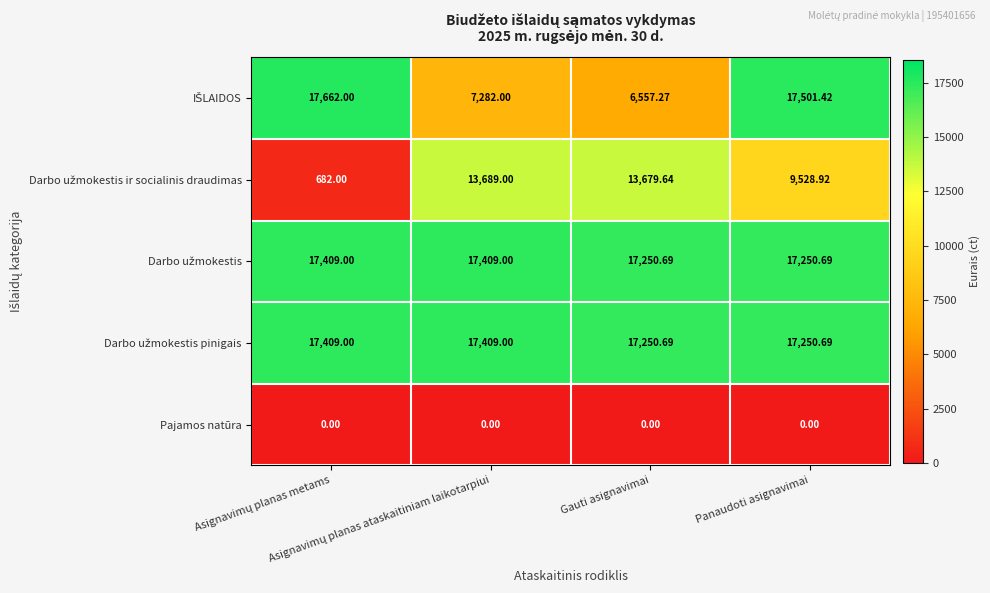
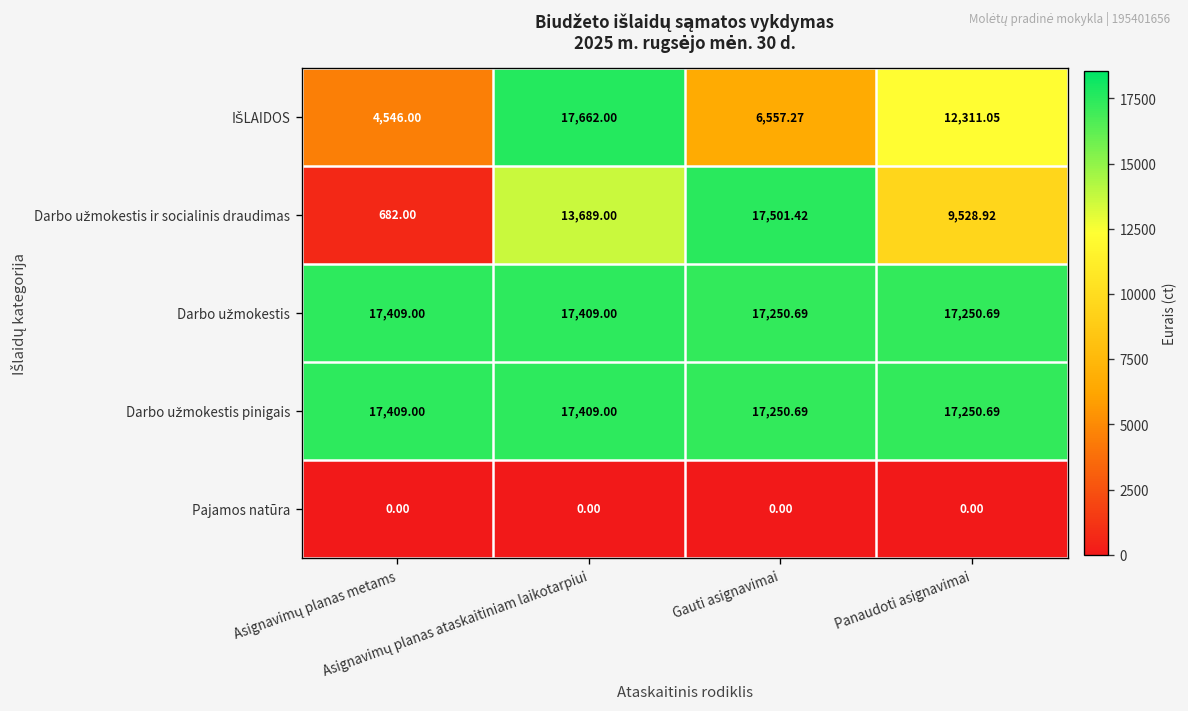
IŠLAIDOS, Asignavimų planas metams: 17,662.00 -> 4,546.00
IŠLAIDOS, Asignavimų planas ataskaitiniam laikotarpiui: 7,282.00 -> 17,662.00
IŠLAIDOS, Panaudoti asignavimai: 17,501.42 -> 12,311.05
Darbo užmokestis ir socialinis draudimas, Gauti asignavimai: 13,679.64 -> 17,501.42
